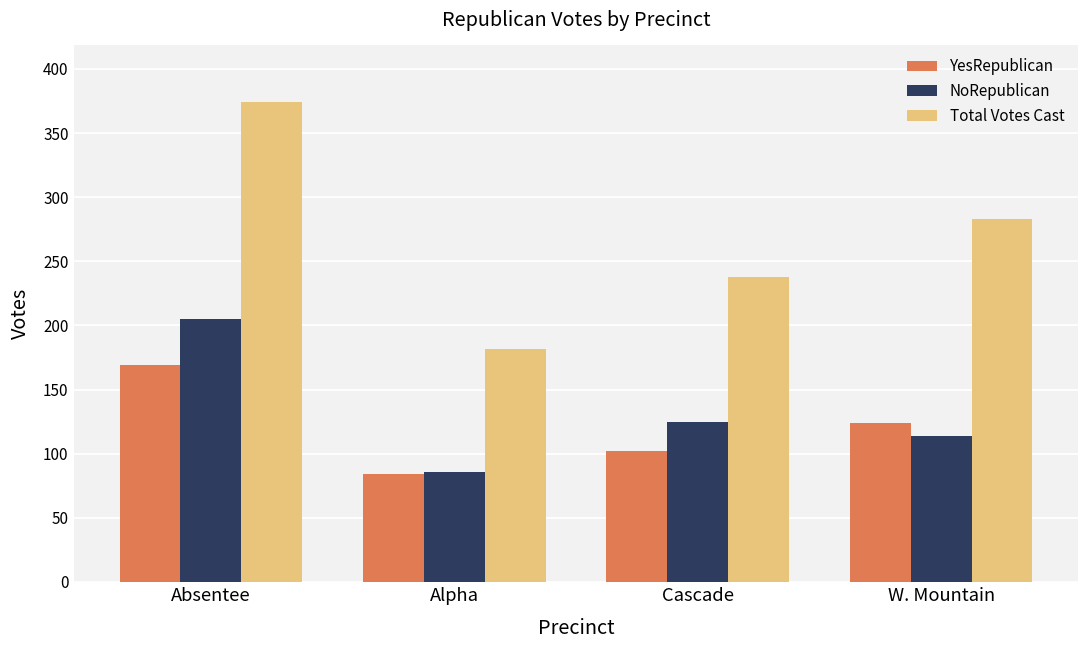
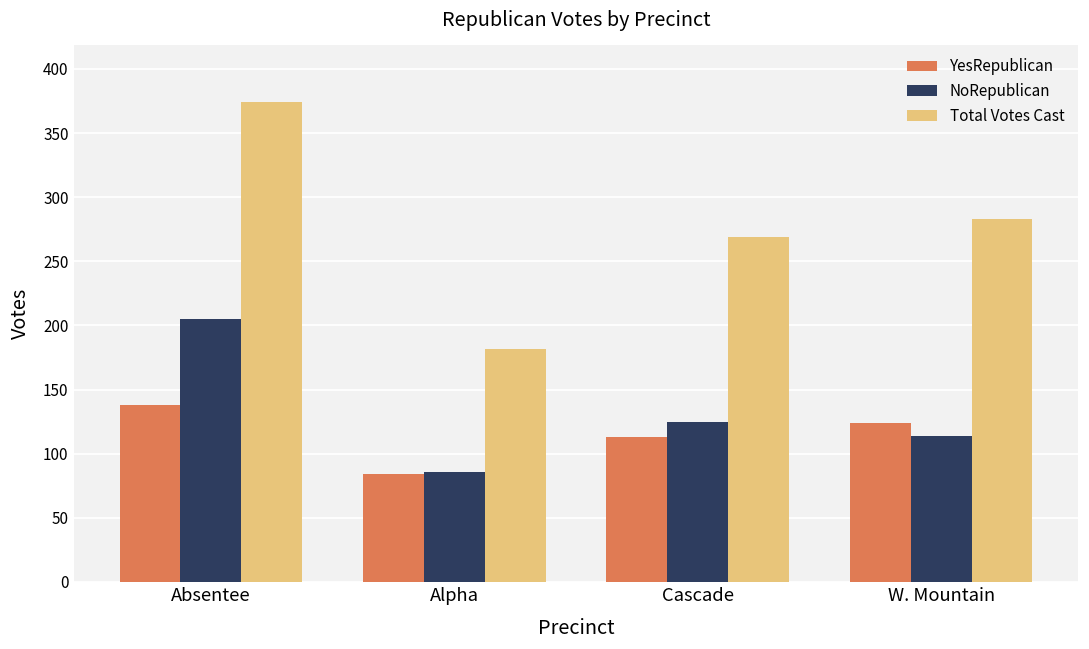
YesRepublican, Absentee: 169 -> 138
YesRepublican, Cascade: 102 -> 113
Total Votes Cast, Cascade: 238 -> 269
